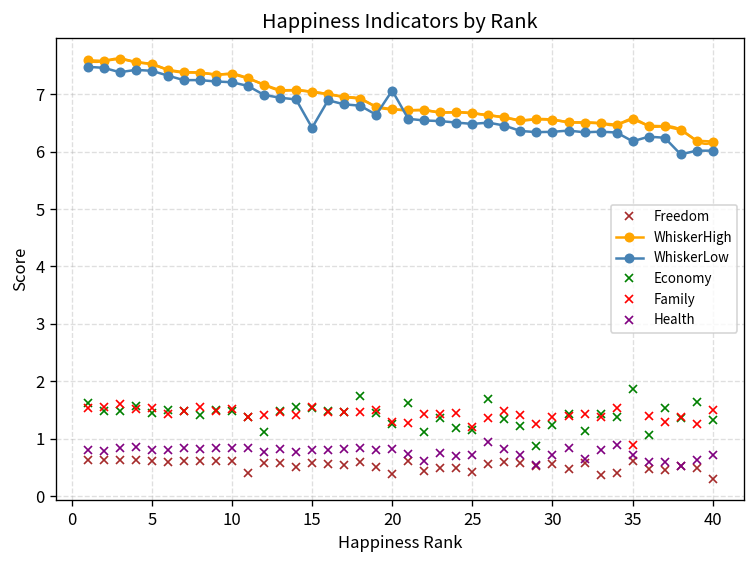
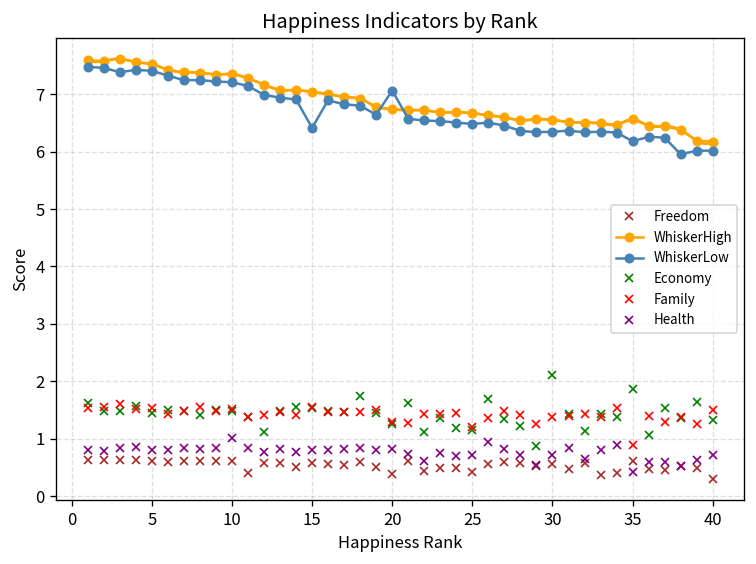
Health, 10: 0.8 -> 1.0
Economy, 30: 1.2 -> 2.1
Health, 35: 0.7 -> 0.4
